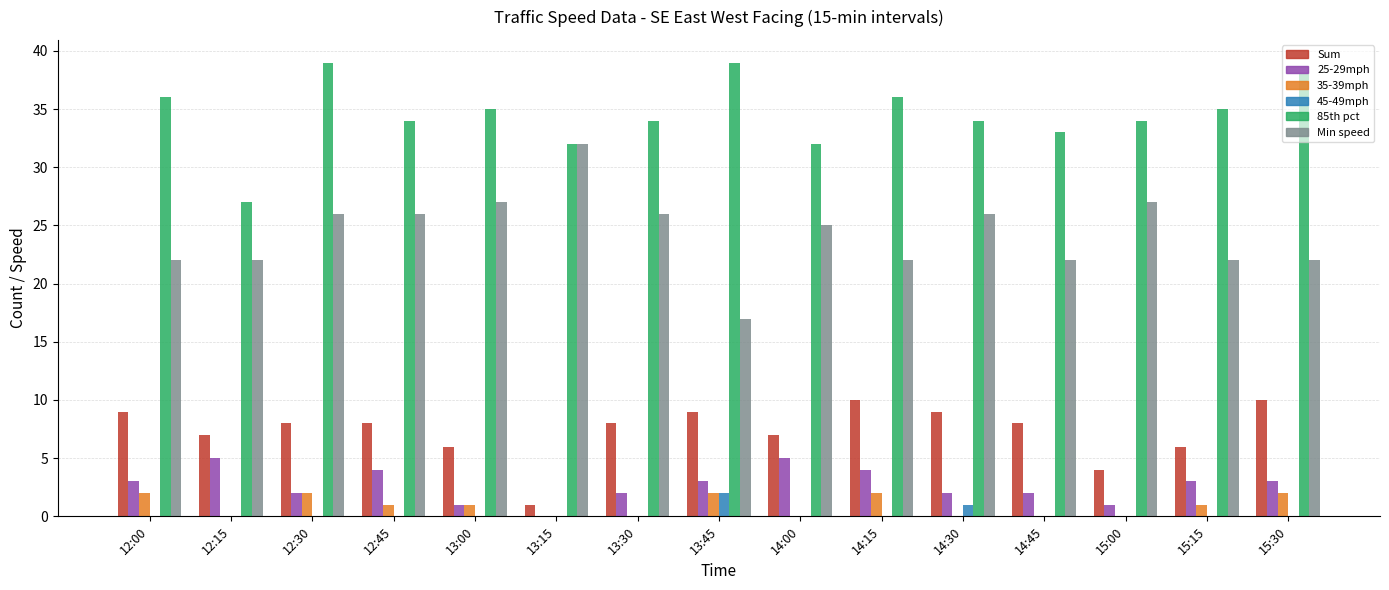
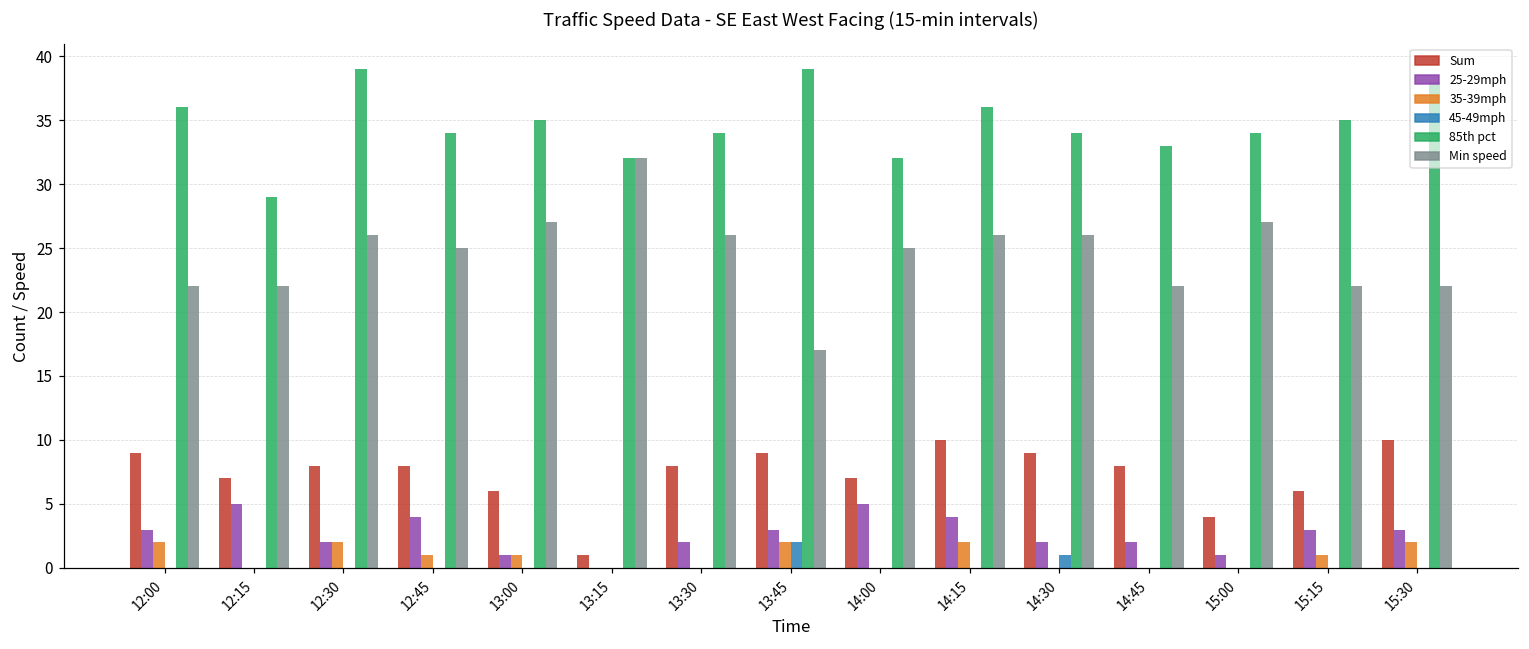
85th pct, 12:15: 27 -> 29
Min speed, 12:45: 26 -> 25
Min speed, 14:15: 22 -> 26
